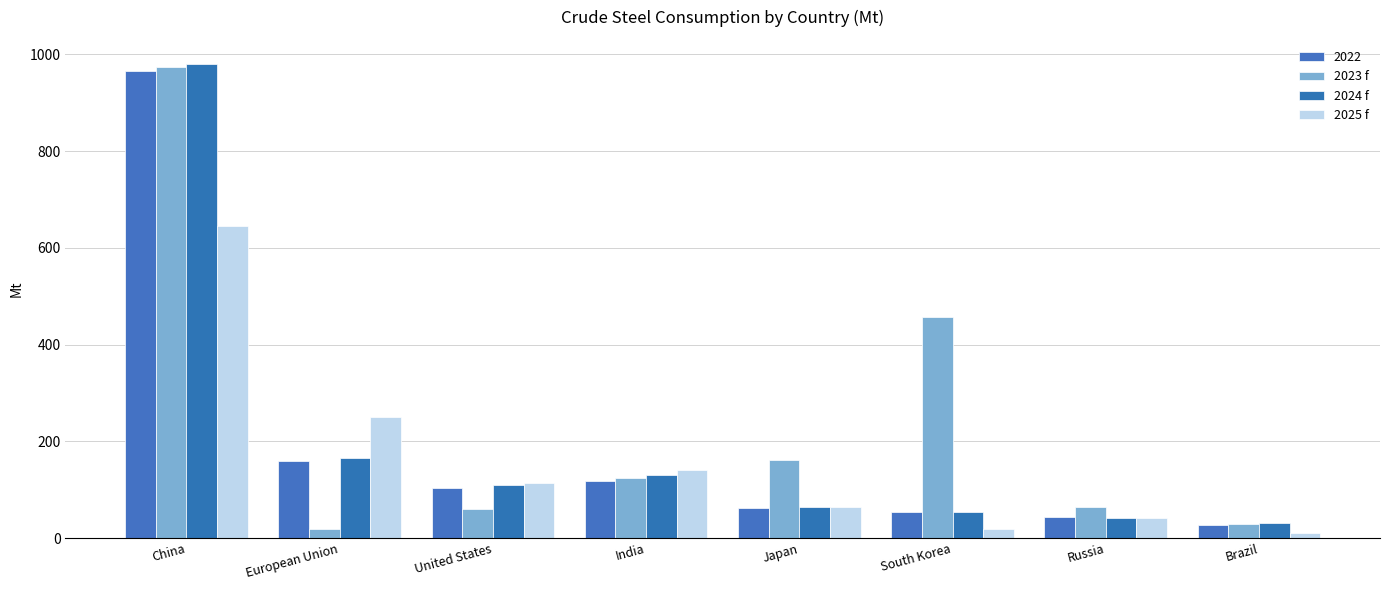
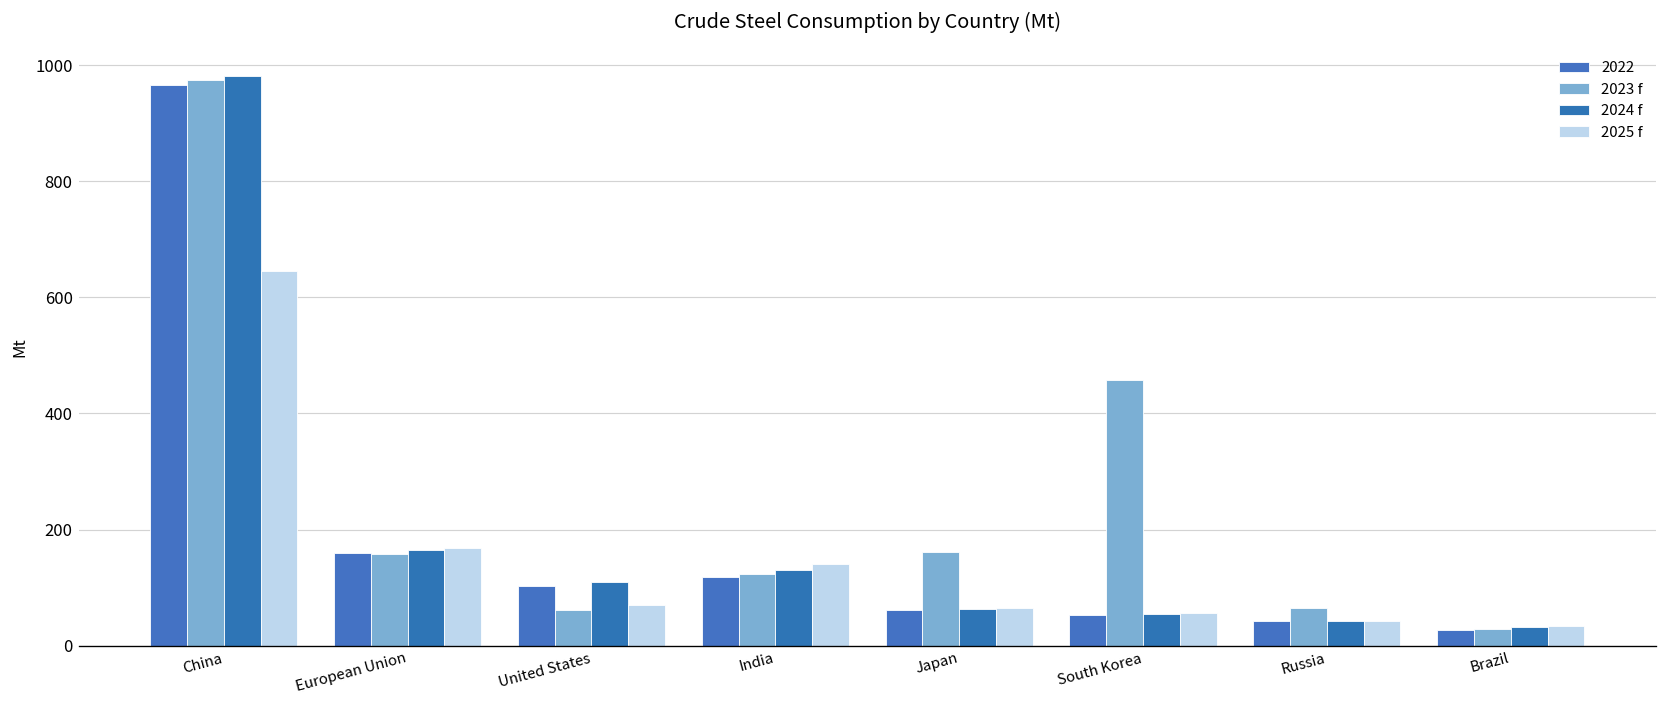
2023 f, European Union: 20 -> 160
2025 f, European Union: 250 -> 170
2025 f, United States: 110 -> 70
2025 f, South Korea: 20 -> 60
2025 f, Brazil: 10 -> 30
